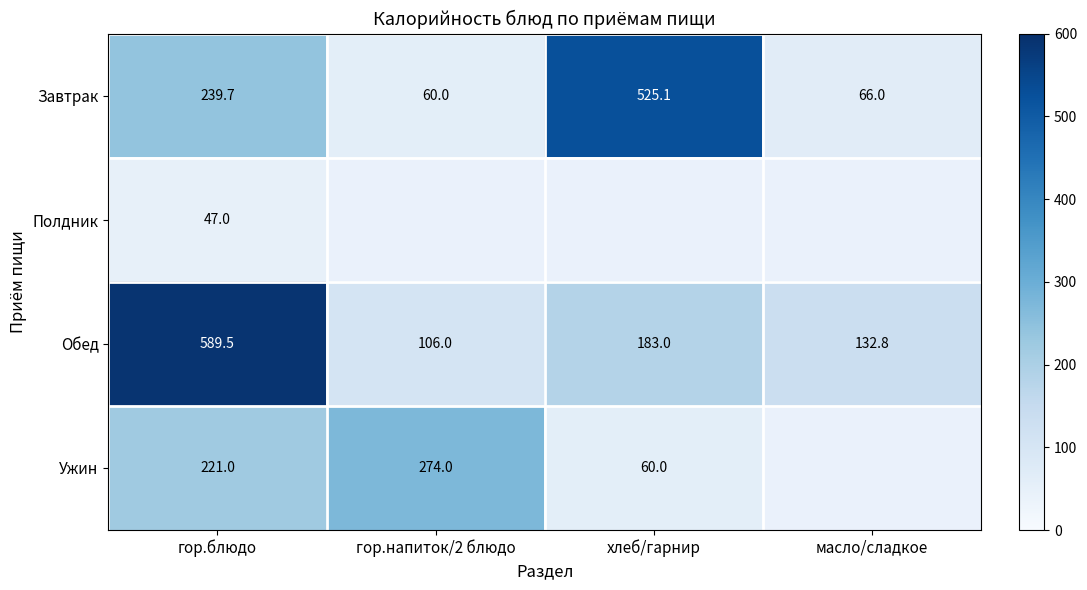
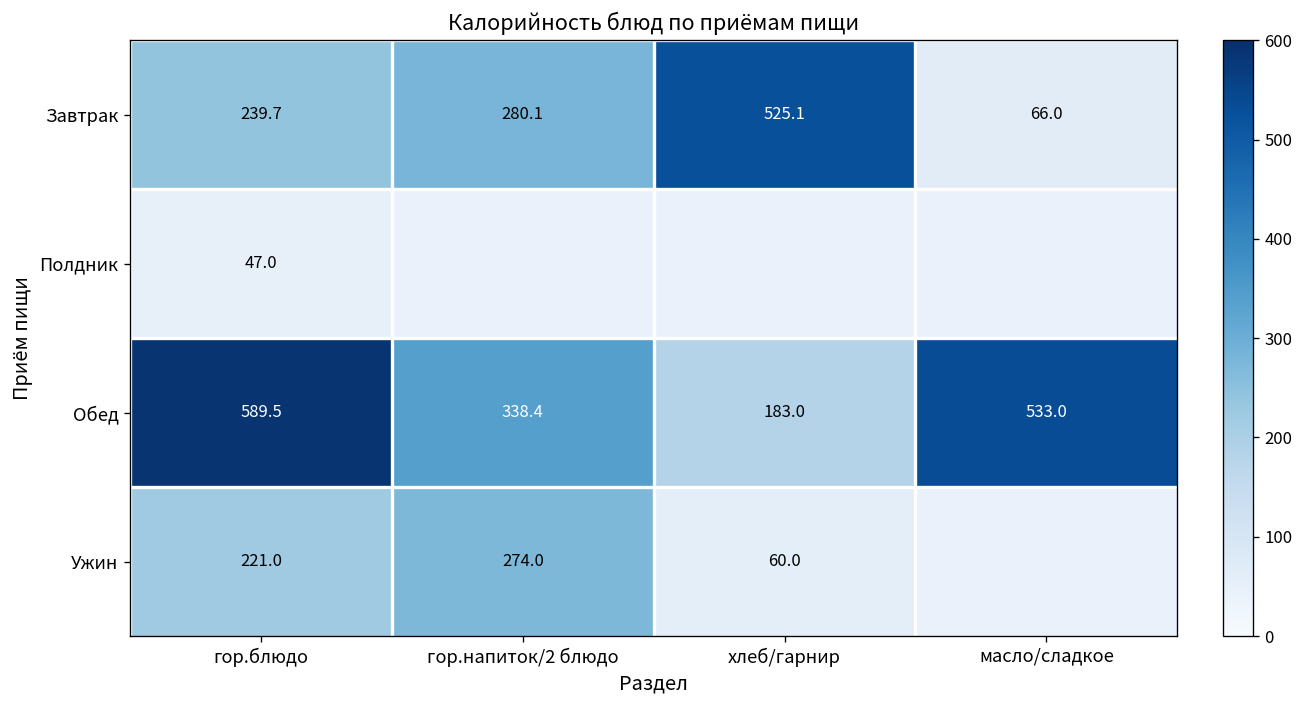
Завтрак, гор.напиток/2 блюдо: 60.0 -> 280.1
Обед, гор.напиток/2 блюдо: 106.0 -> 338.4
Обед, масло/сладкое: 132.8 -> 533.0
